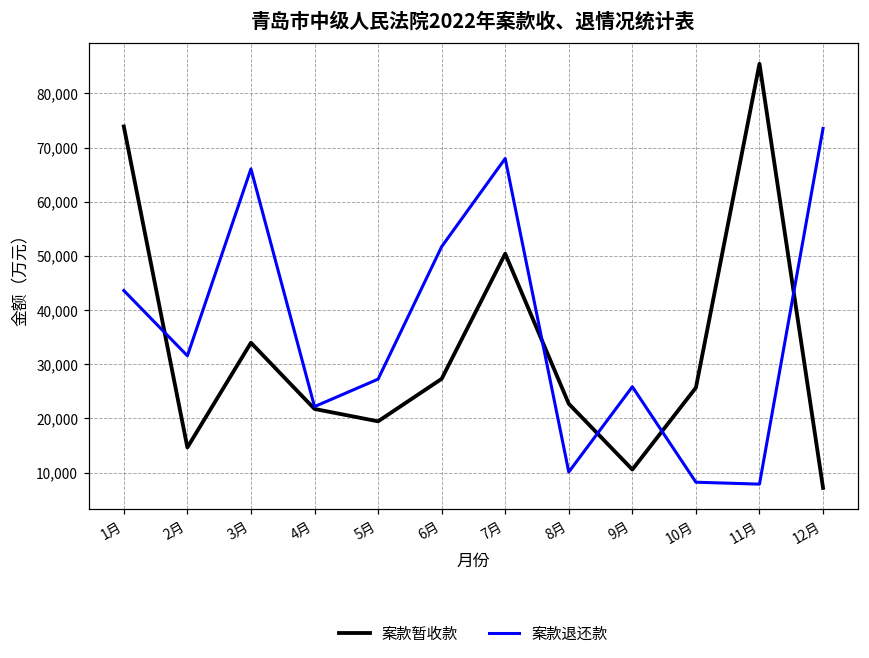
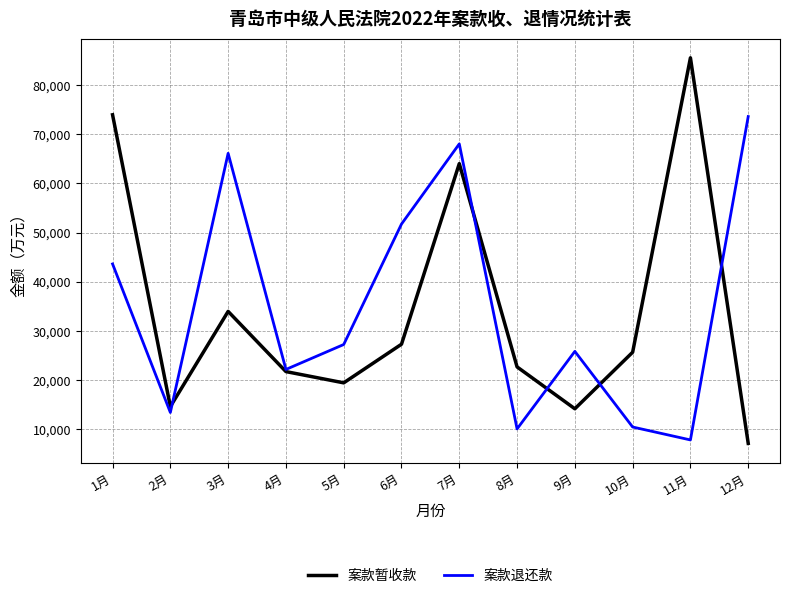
案款退还款, 2月: 32,000 -> 13,000
案款暂收款, 7月: 50,000 -> 64,000
案款暂收款, 9月: 11,000 -> 14,000
案款退还款, 10月: 8,000 -> 10,000
